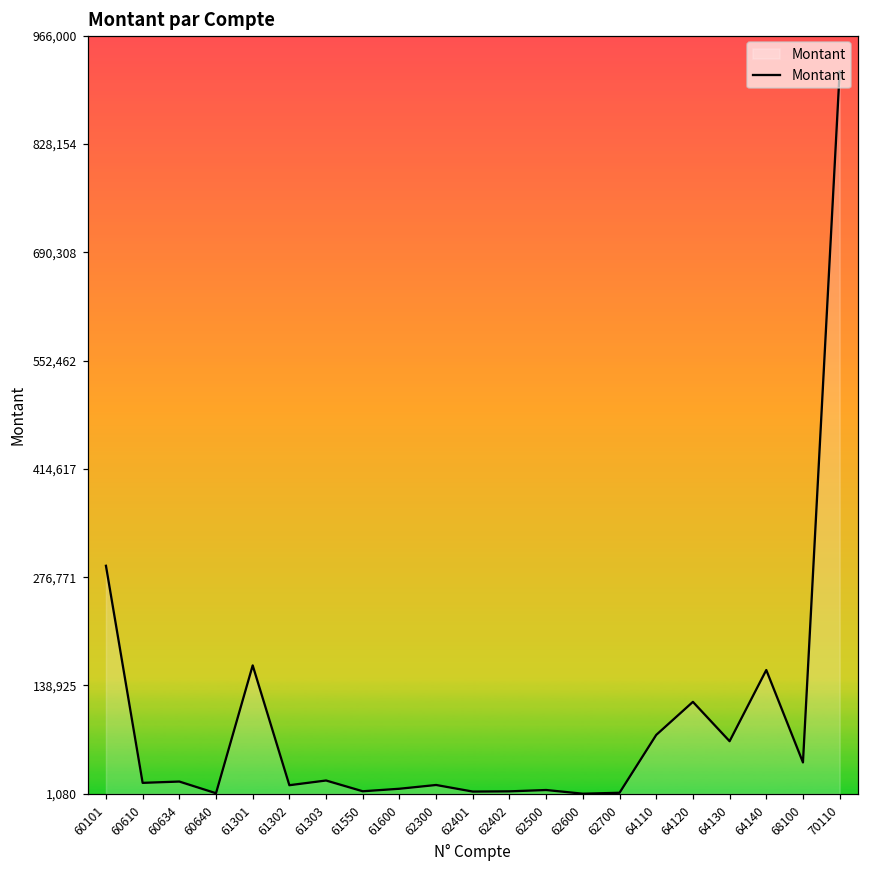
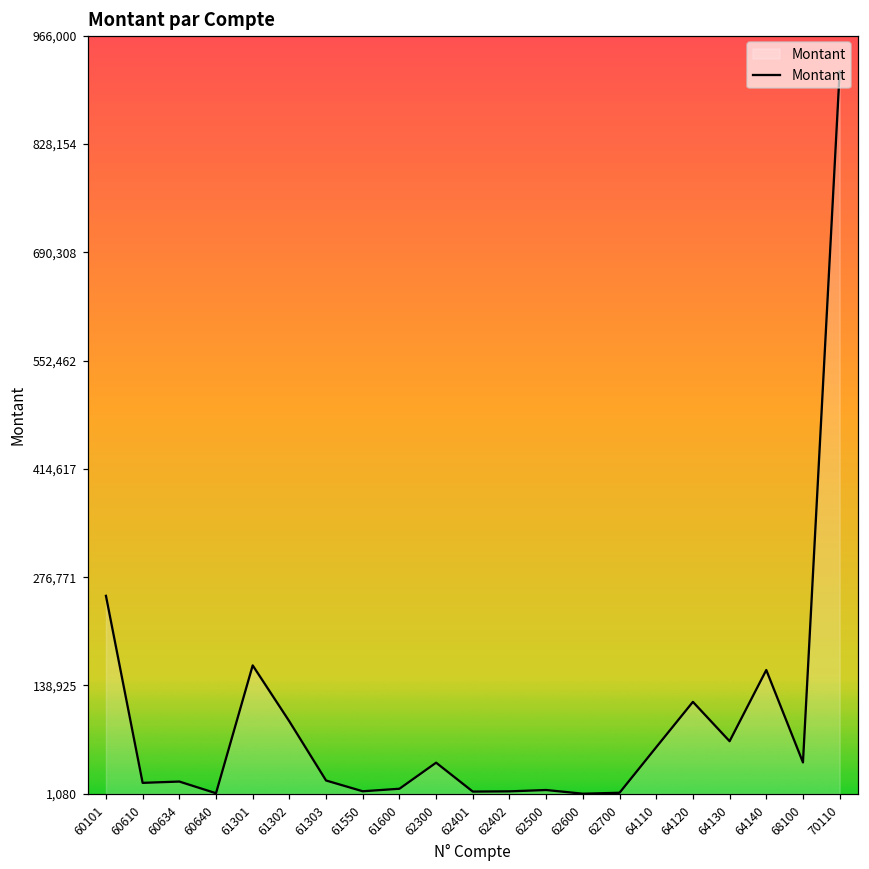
60101: 290,000 -> 250,000
61302: 10,000 -> 90,000
62300: 10,000 -> 40,000
64110: 80,000 -> 60,000
